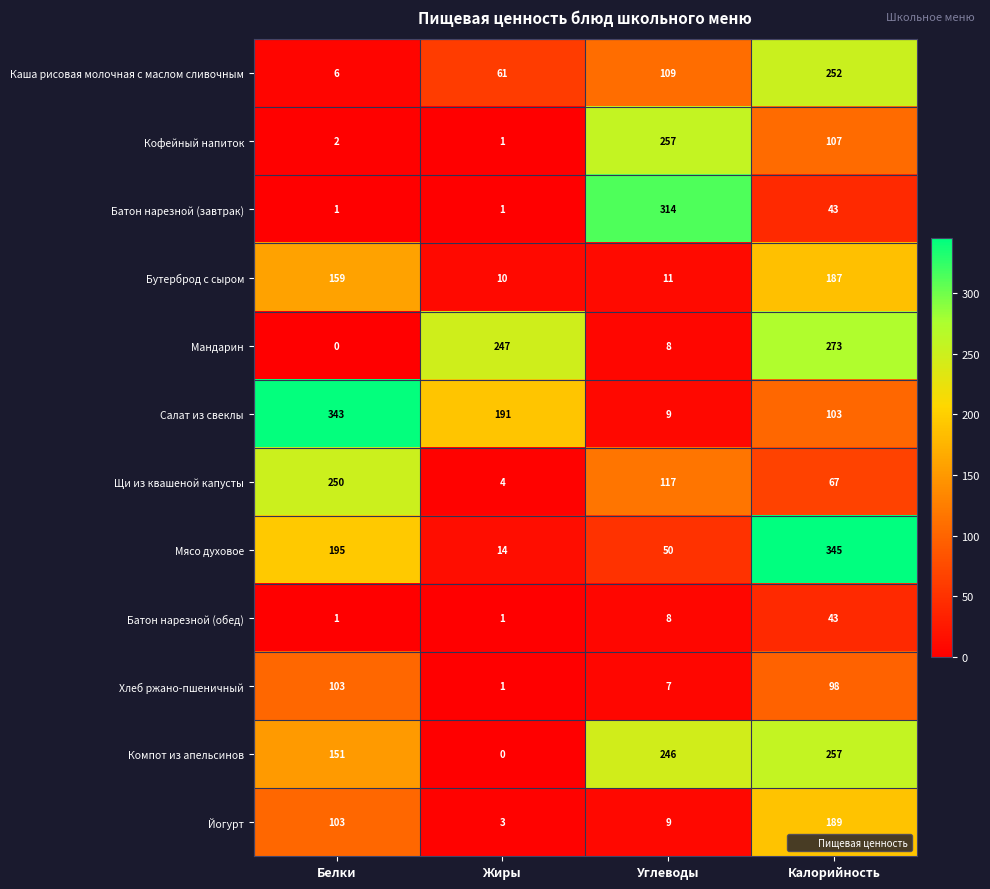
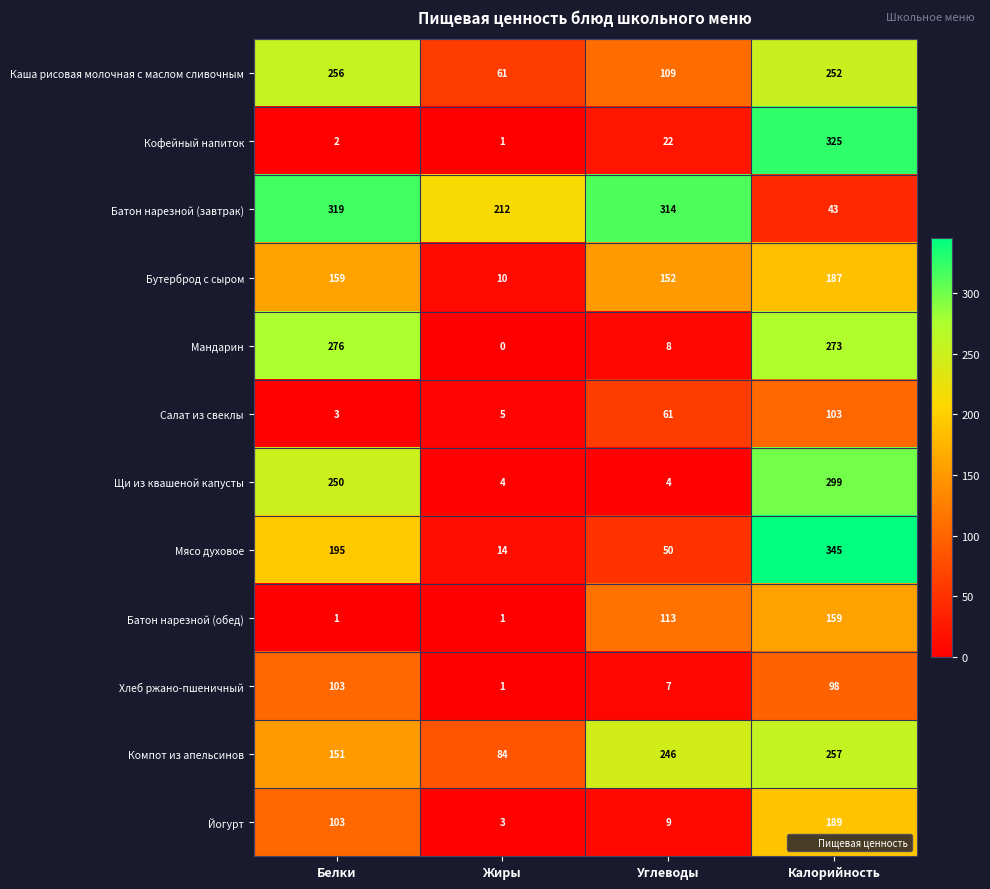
Каша рисовая молочная с маслом сливочным, Белки: 6 -> 256
Кофейный напиток, Углеводы: 257 -> 22
Кофейный напиток, Калорийность: 107 -> 325
Батон нарезной (завтрак), Белки: 1 -> 319
Батон нарезной (завтрак), Жиры: 1 -> 212
Бутерброд с сыром, Углеводы: 11 -> 152
Мандарин, Белки: 0 -> 276
Мандарин, Жиры: 247 -> 0
Салат из свеклы, Белки: 343 -> 3
Салат из свеклы, Жиры: 191 -> 5
Салат из свеклы, Углеводы: 9 -> 61
Щи из квашеной капусты, Углеводы: 117 -> 4
Щи из квашеной капусты, Калорийность: 67 -> 299
Батон нарезной (обед), Углеводы: 8 -> 113
Батон нарезной (обед), Калорийность: 43 -> 159
Компот из апельсинов, Жиры: 0 -> 84
